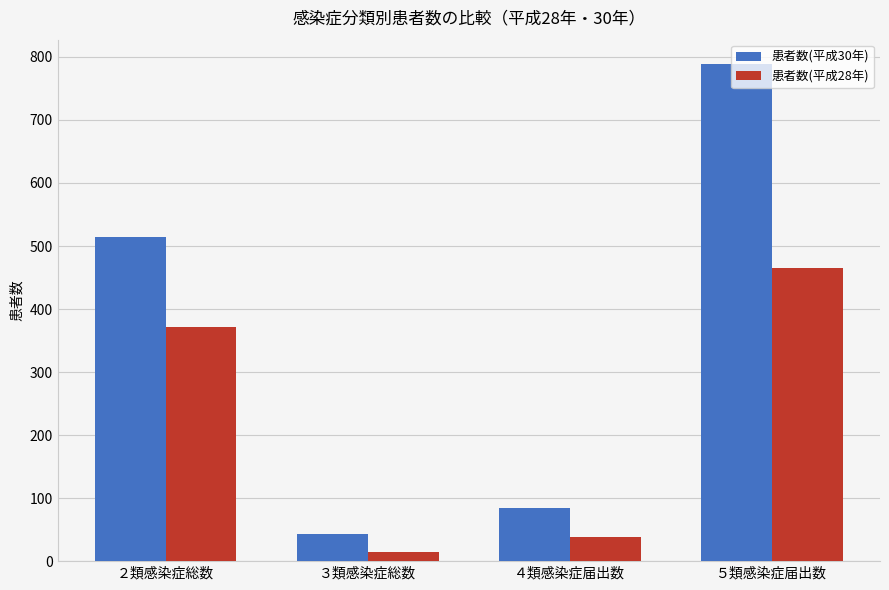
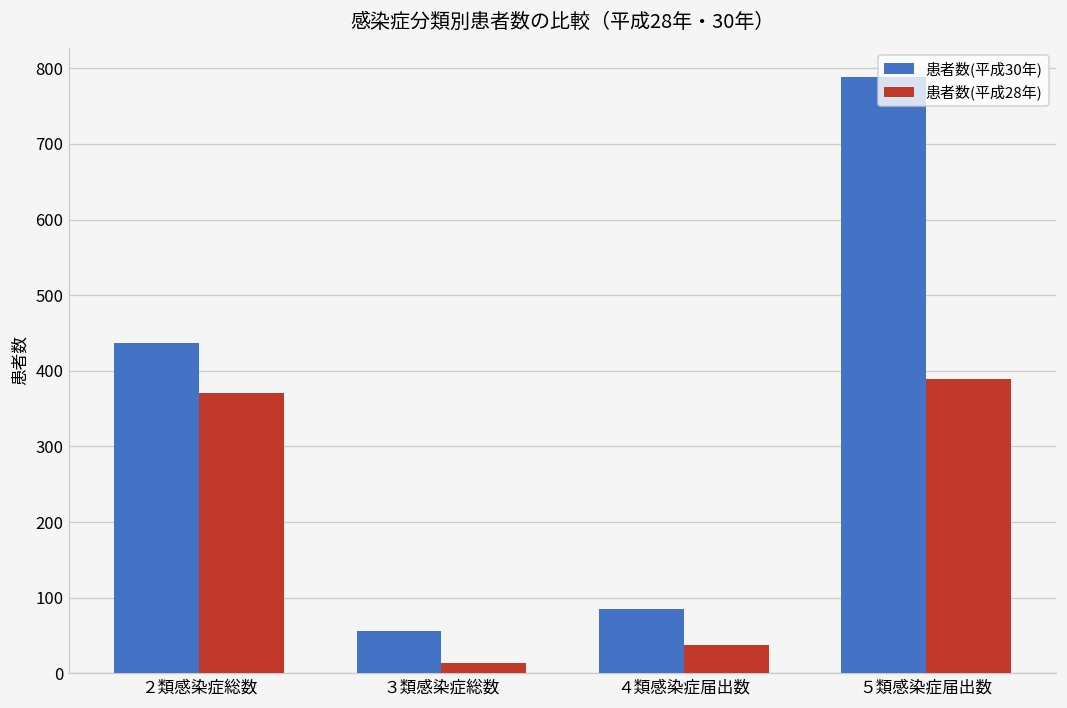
患者数(平成30年), ２類感染症総数: 510 -> 440
患者数(平成30年), ３類感染症総数: 40 -> 60
患者数(平成28年), ５類感染症届出数: 470 -> 390
